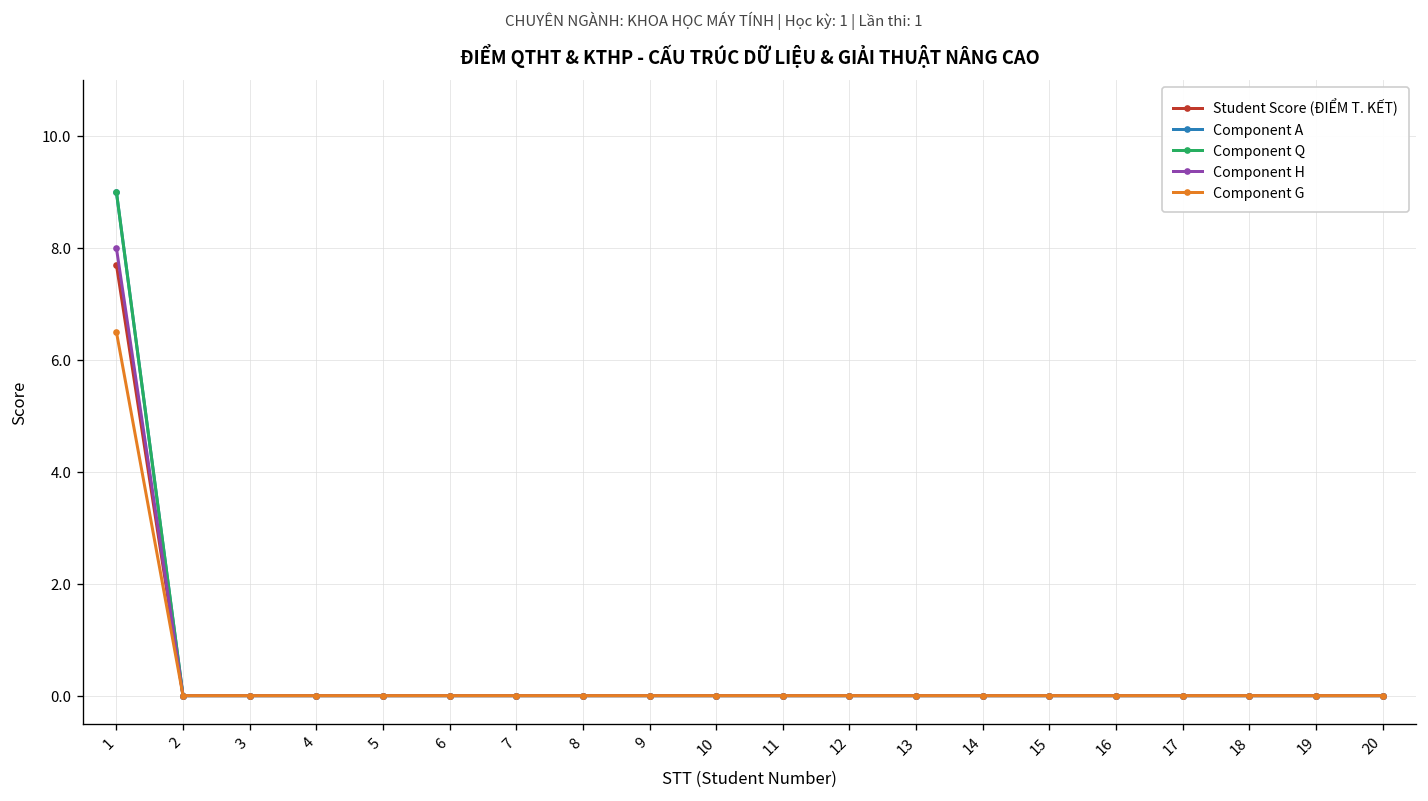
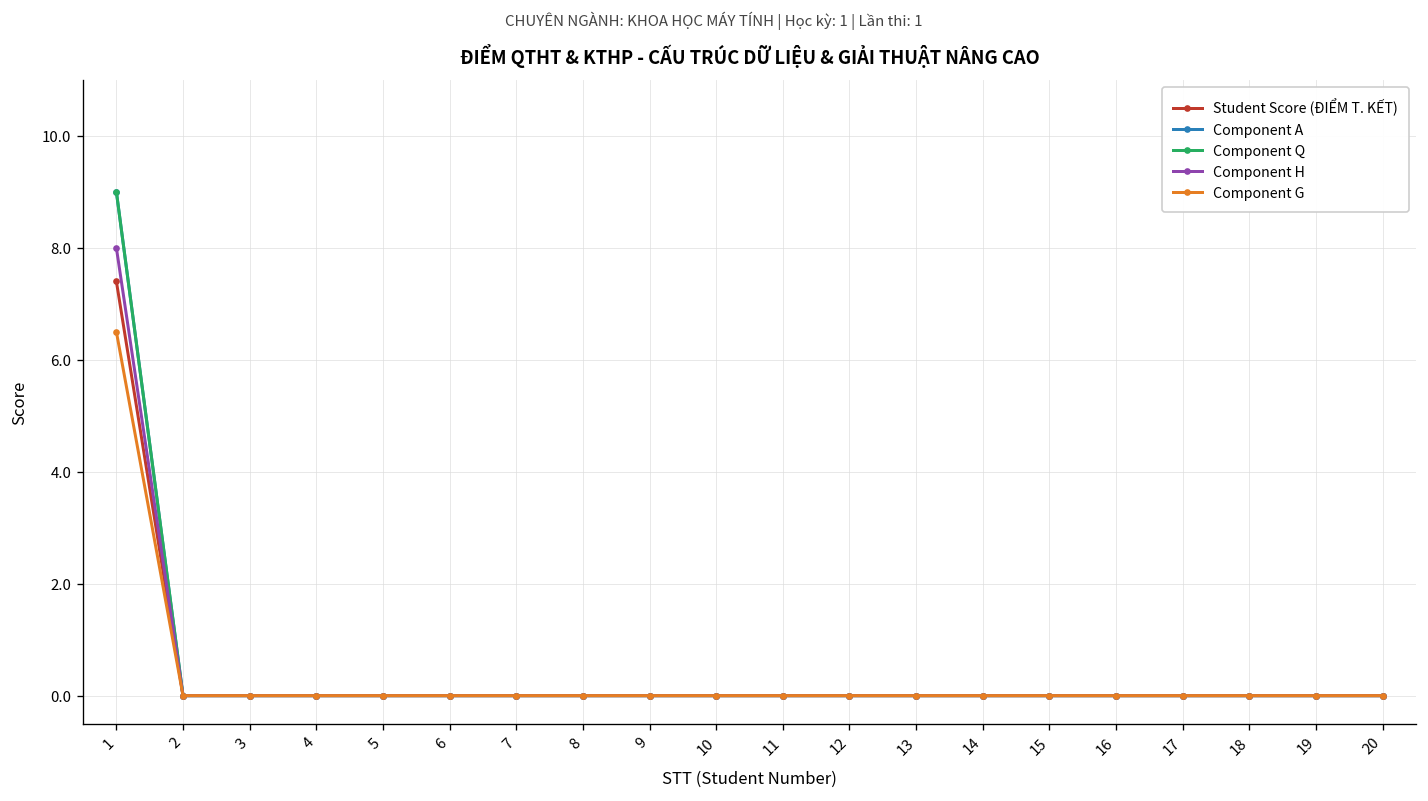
Student Score (ĐIỂM T. KẾT), 1: 7.7 -> 7.4
